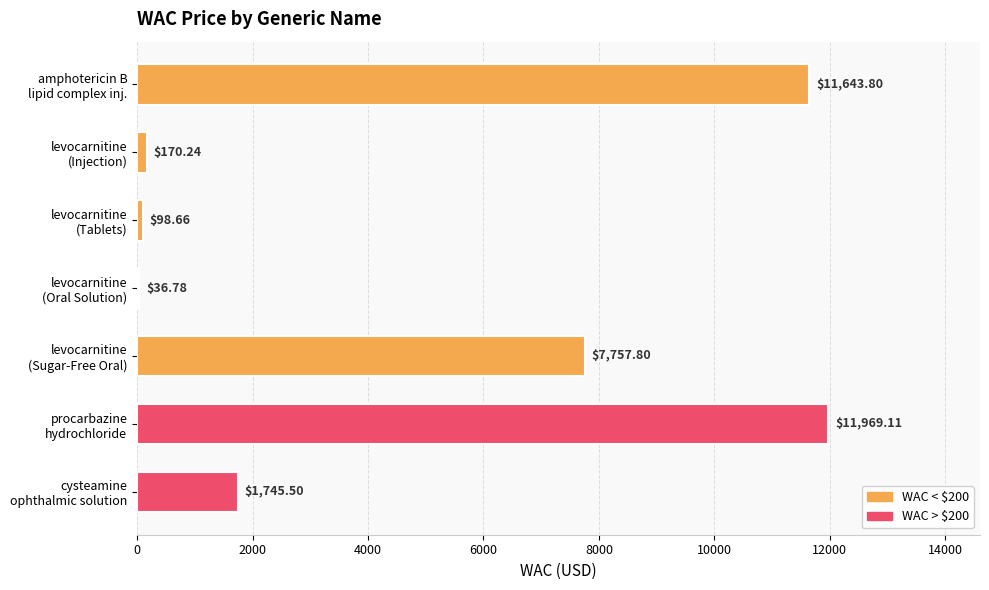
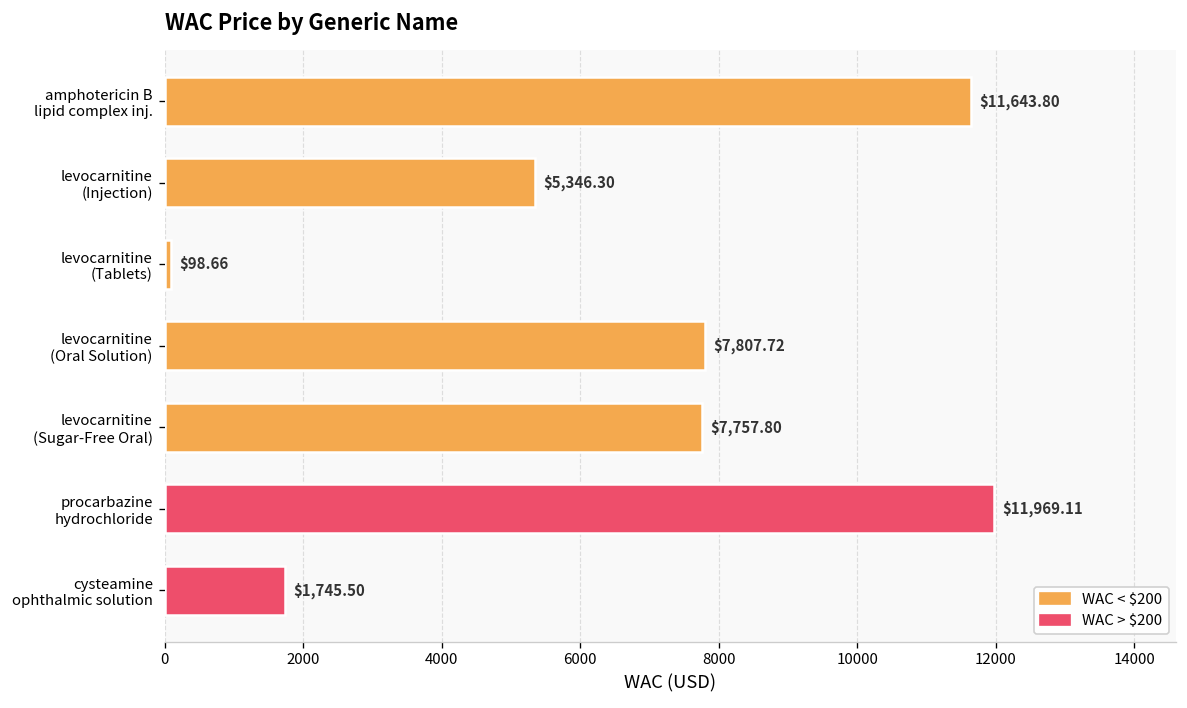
levocarnitine (Injection): $170.24 -> $5,346.30
levocarnitine (Oral Solution): $36.78 -> $7,807.72
